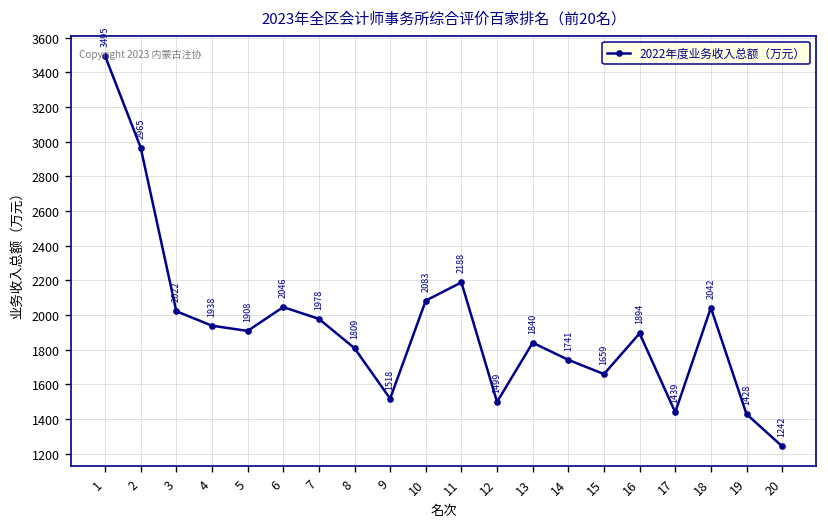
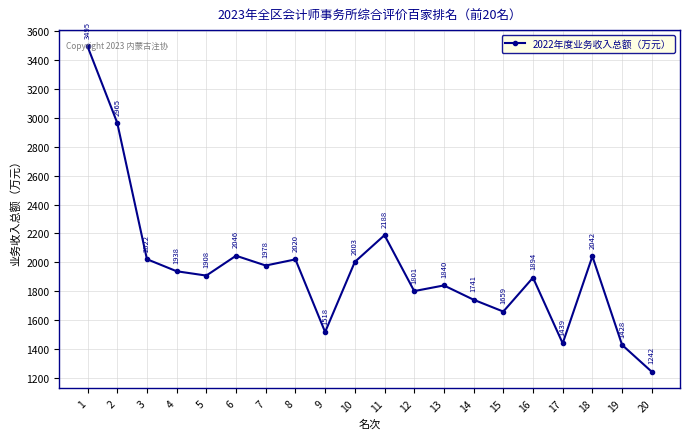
8: 1809 -> 2020
10: 2083 -> 2003
12: 1499 -> 1801
